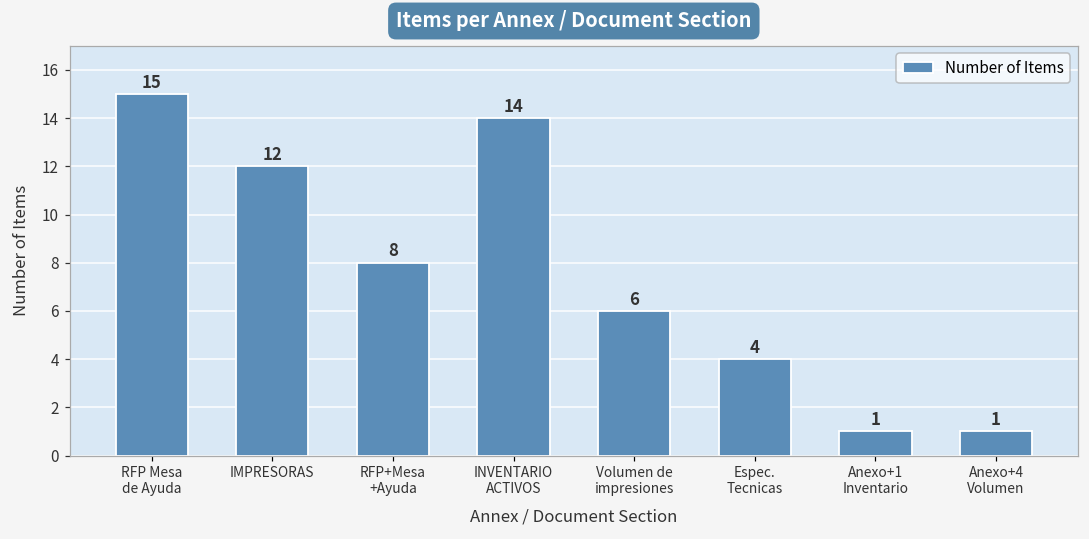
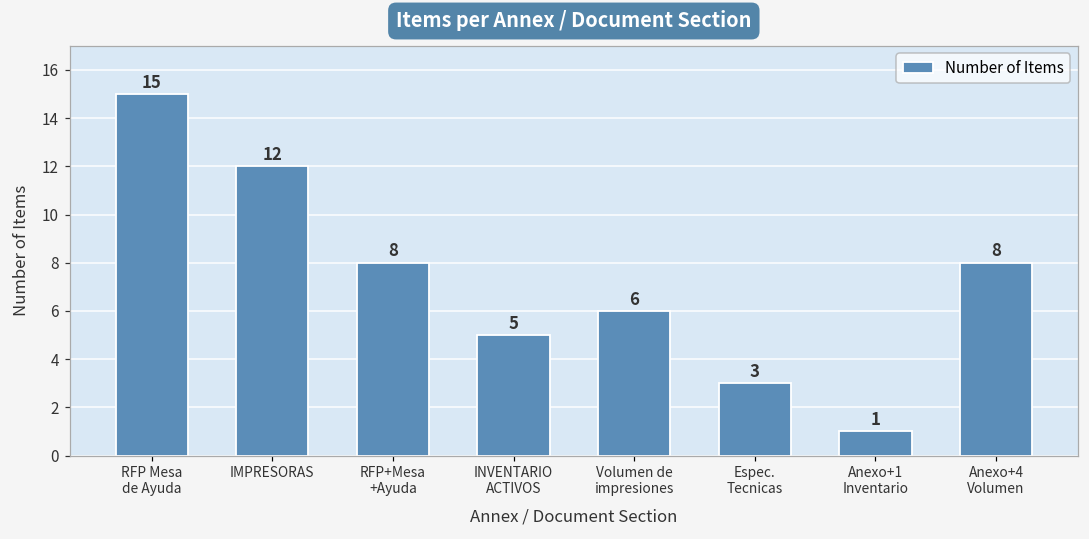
INVENTARIO ACTIVOS: 14 -> 5
Espec. Tecnicas: 4 -> 3
Anexo+4 Volumen: 1 -> 8
